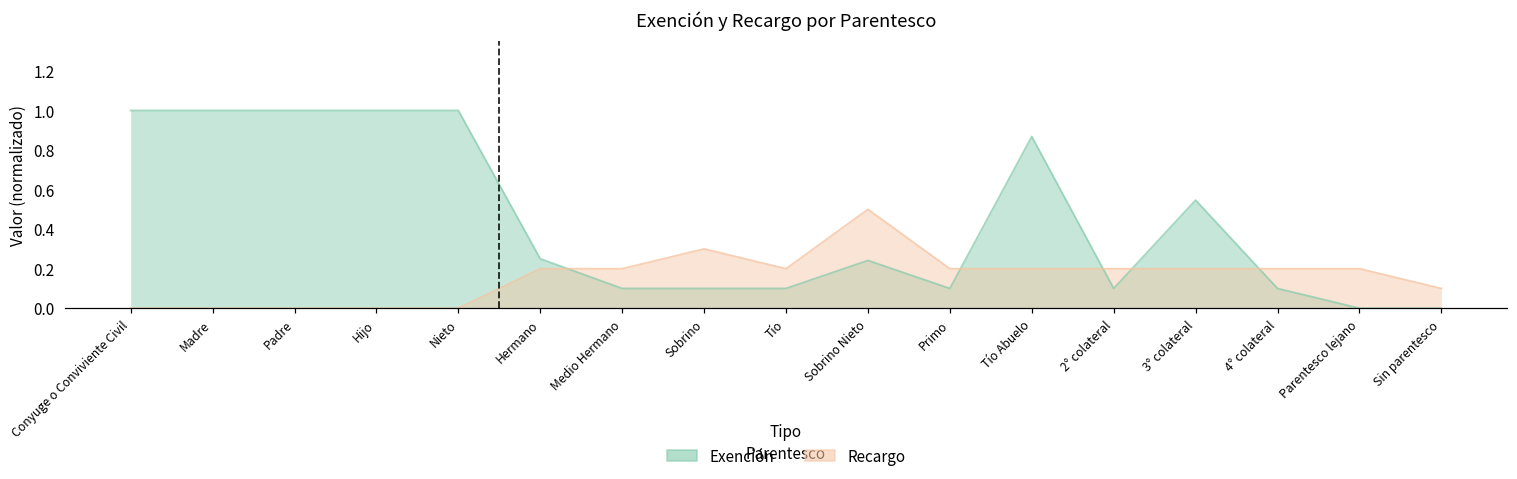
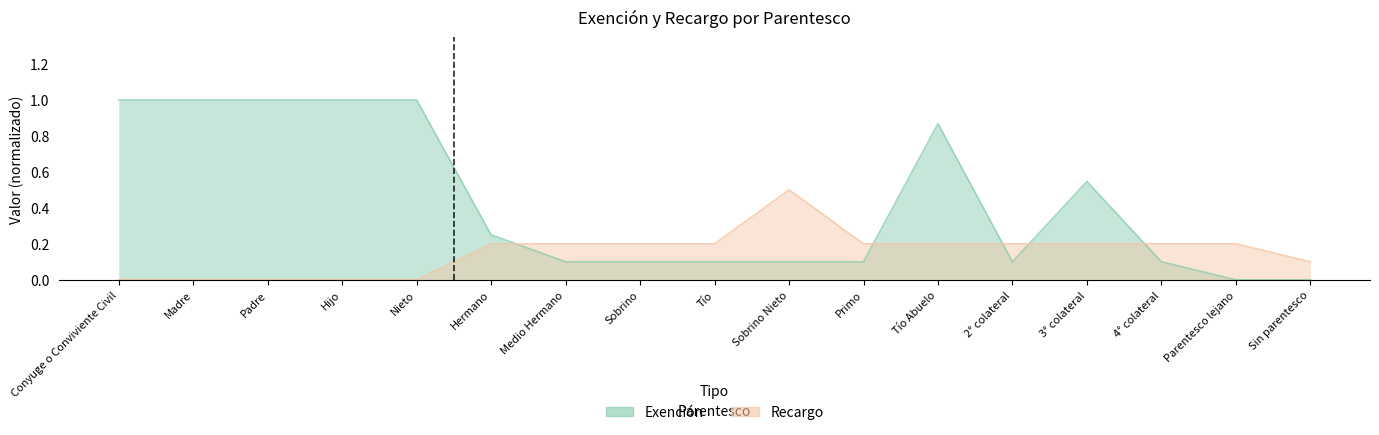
Recargo, Sobrino: 0.3 -> 0.2
Exención, Sobrino Nieto: 0.24 -> 0.10
